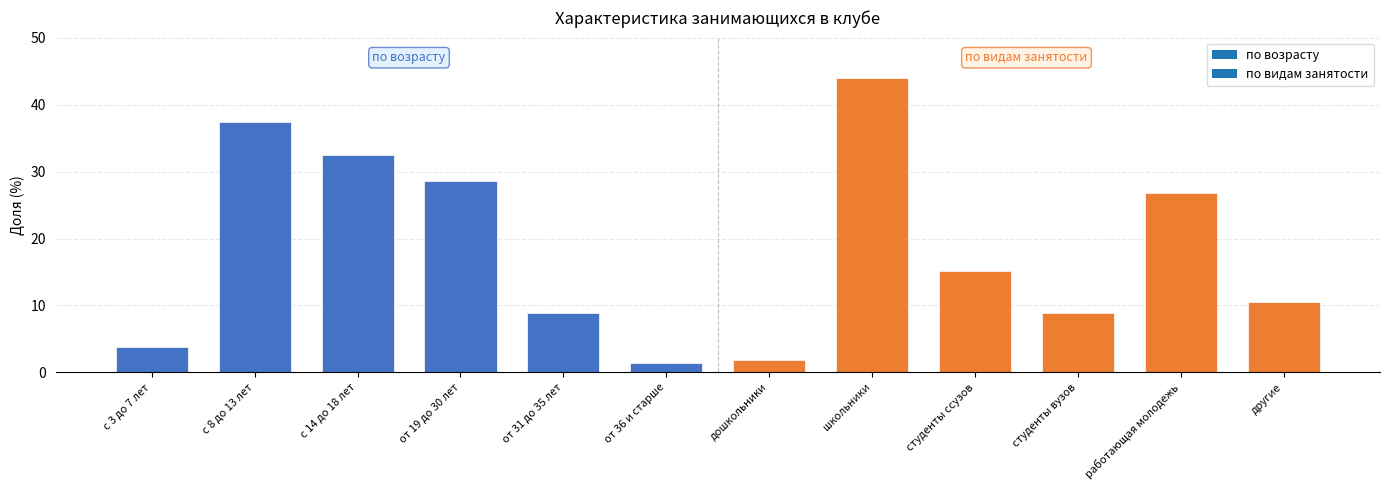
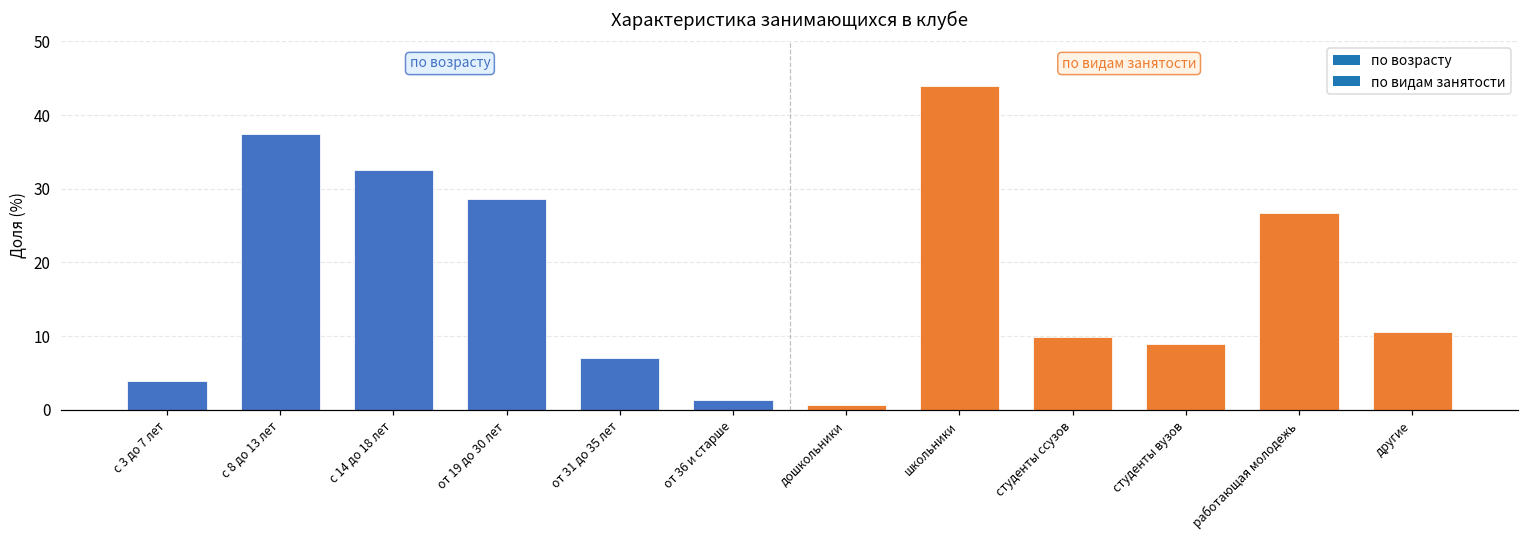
от 31 до 35 лет: 9 -> 7
дошкольники: 2 -> 1
студенты ссузов: 15 -> 10
